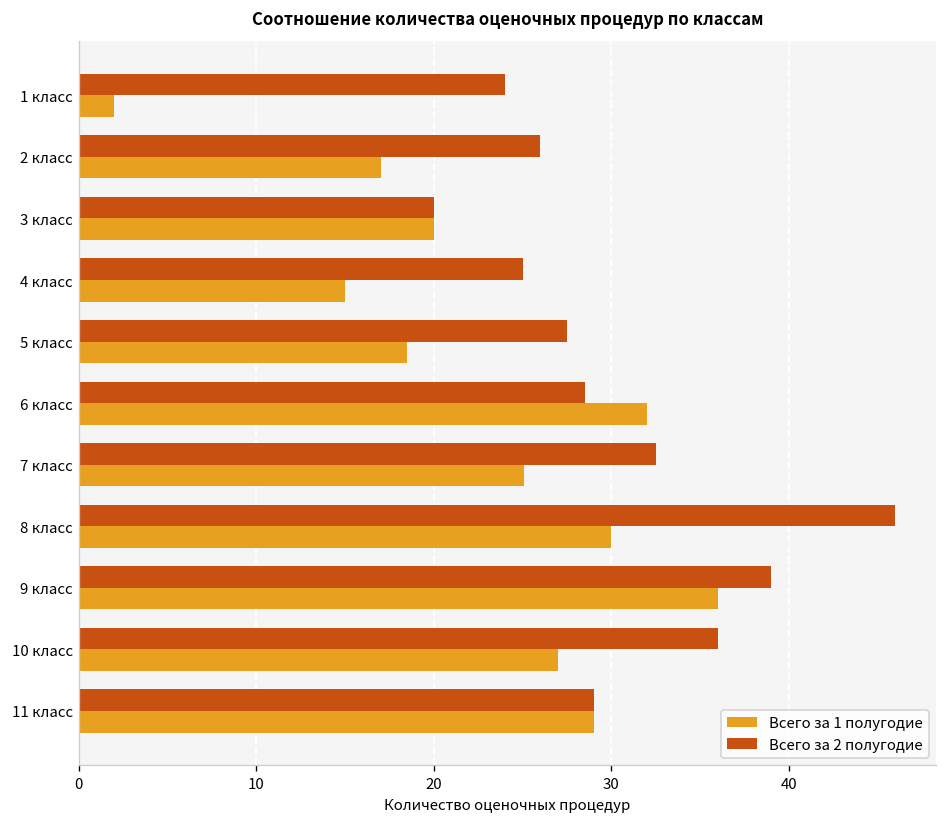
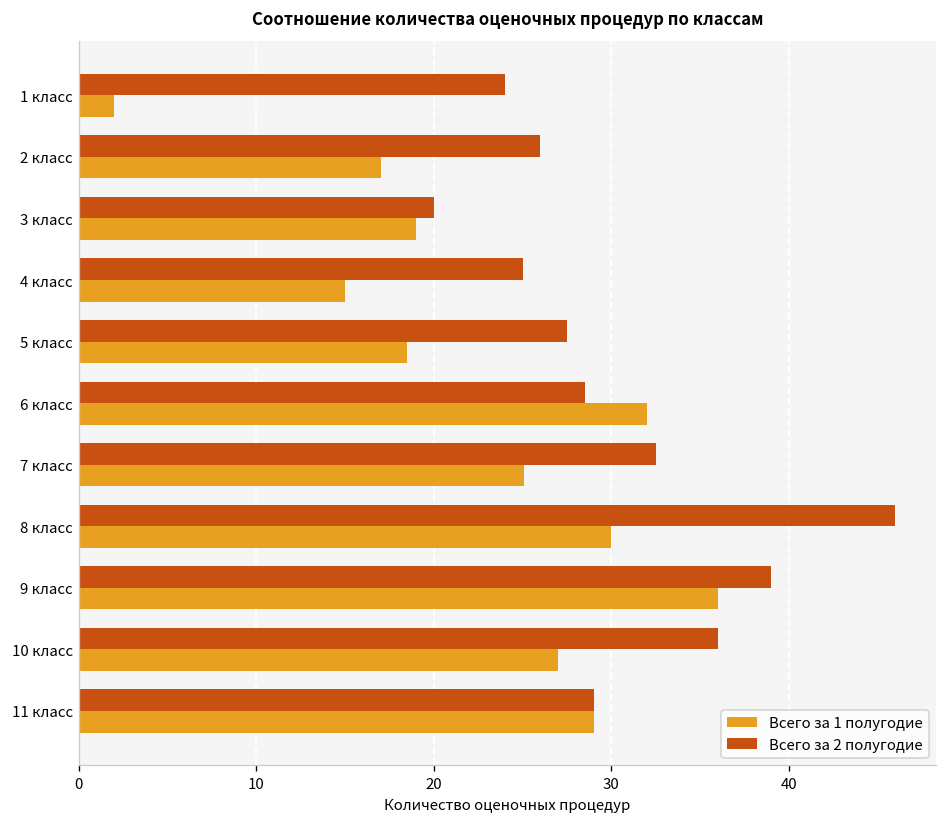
Всего за 1 полугодие, 3 класс: 20 -> 19
